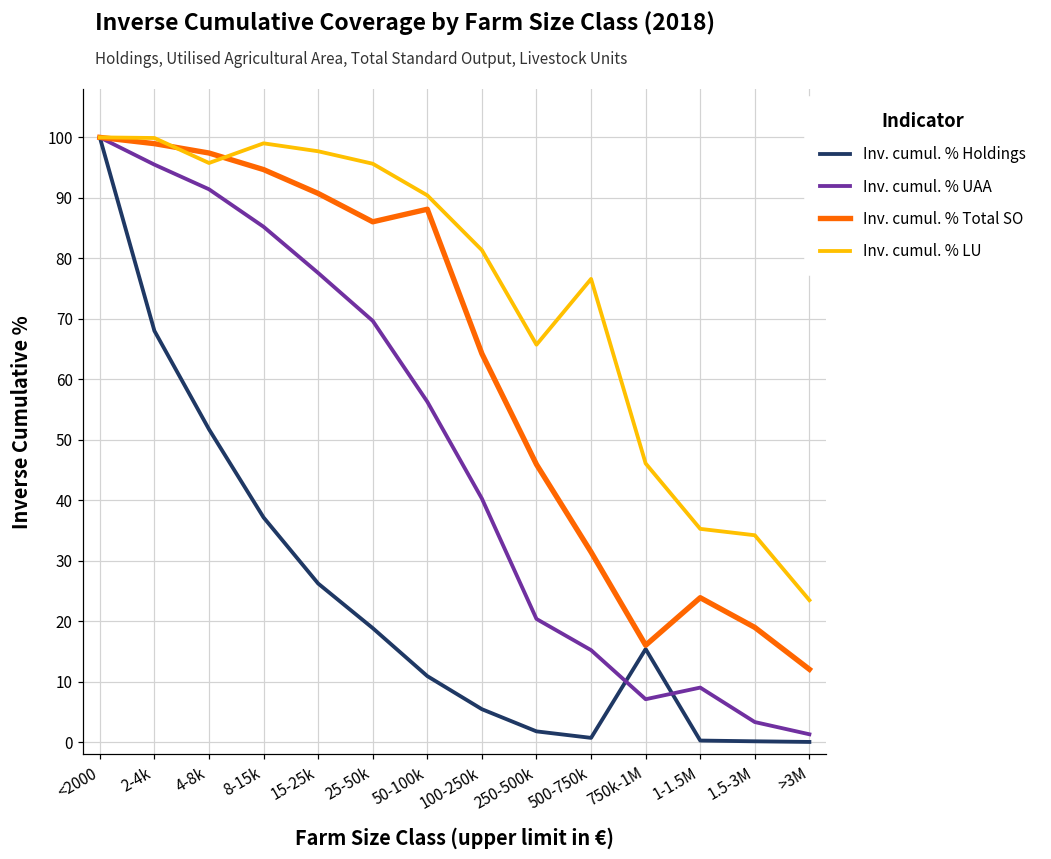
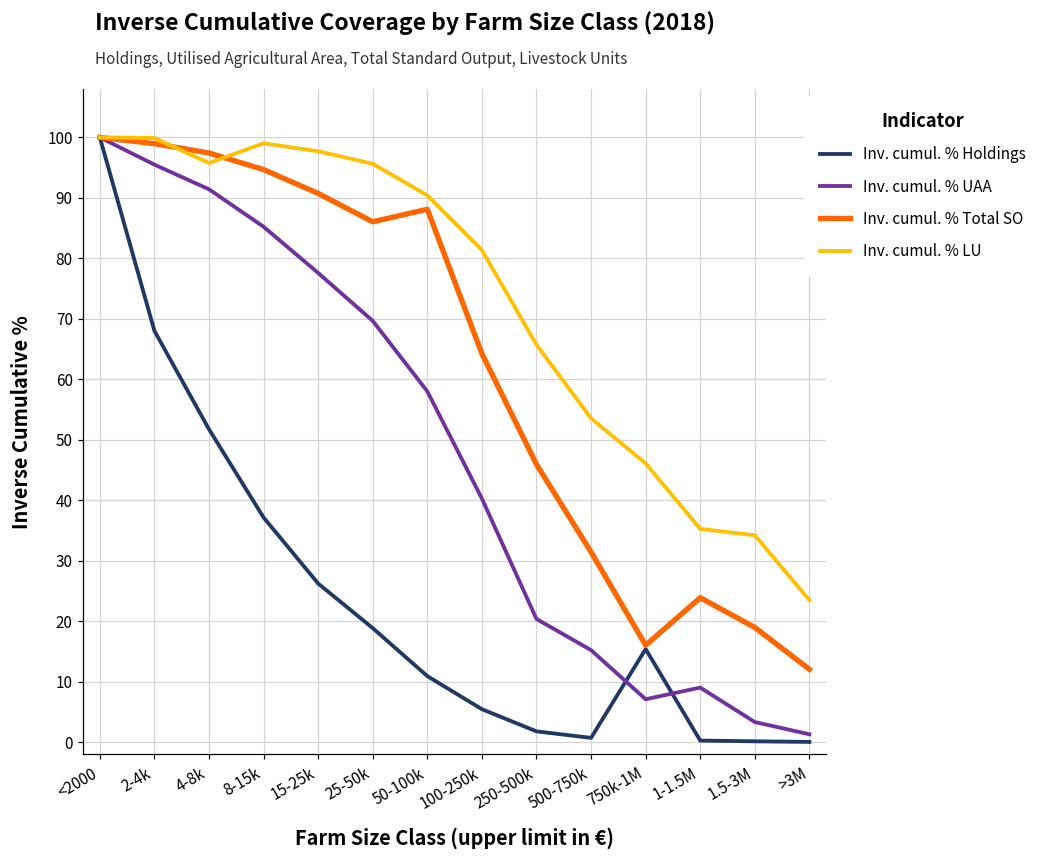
Inv. cumul. % UAA, 50-100k: 56 -> 58
Inv. cumul. % LU, 500-750k: 77 -> 54
